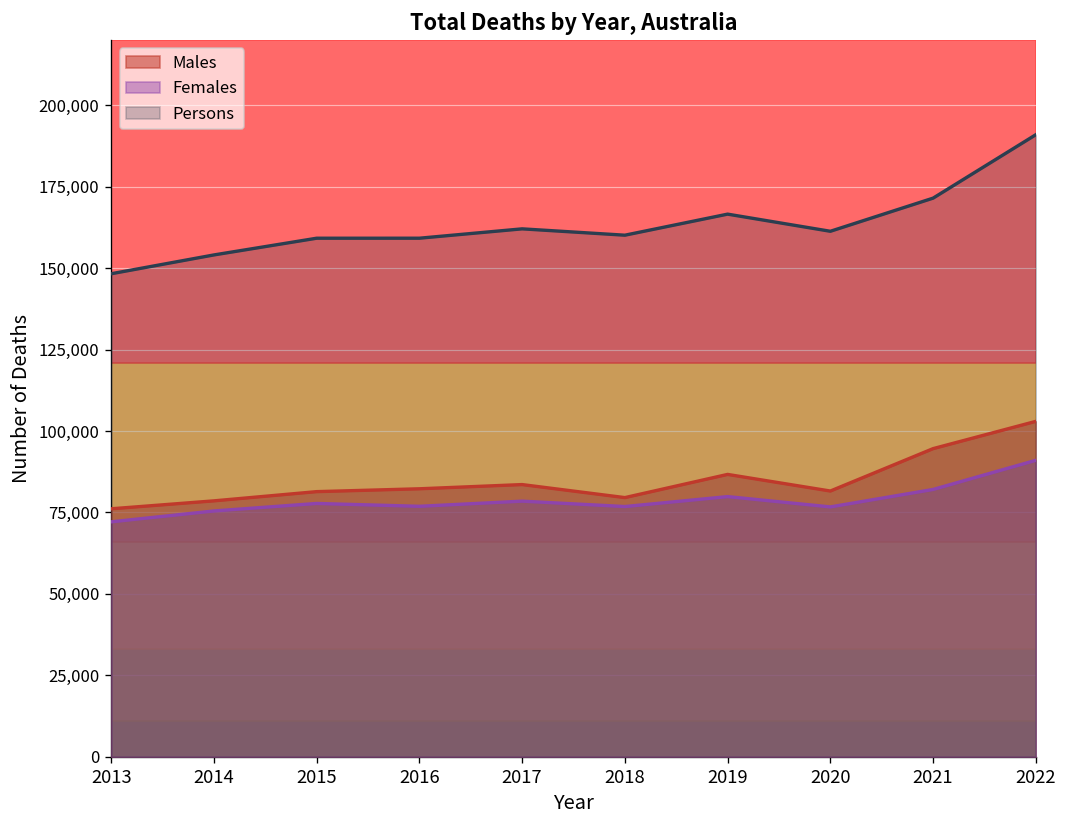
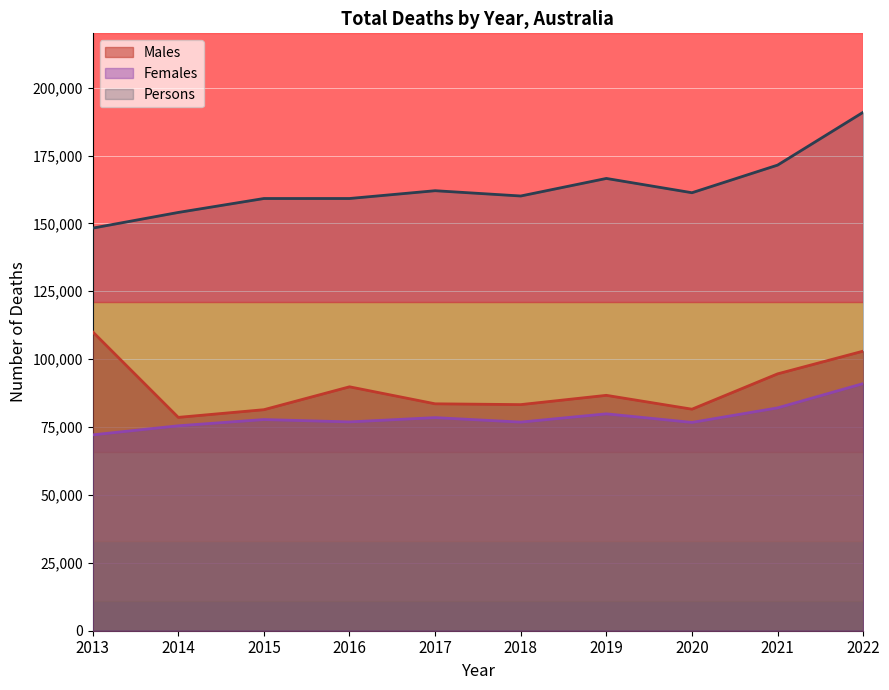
Males, 2013: 76,000 -> 110,000
Males, 2016: 82,000 -> 90,000
Males, 2018: 80,000 -> 83,000
